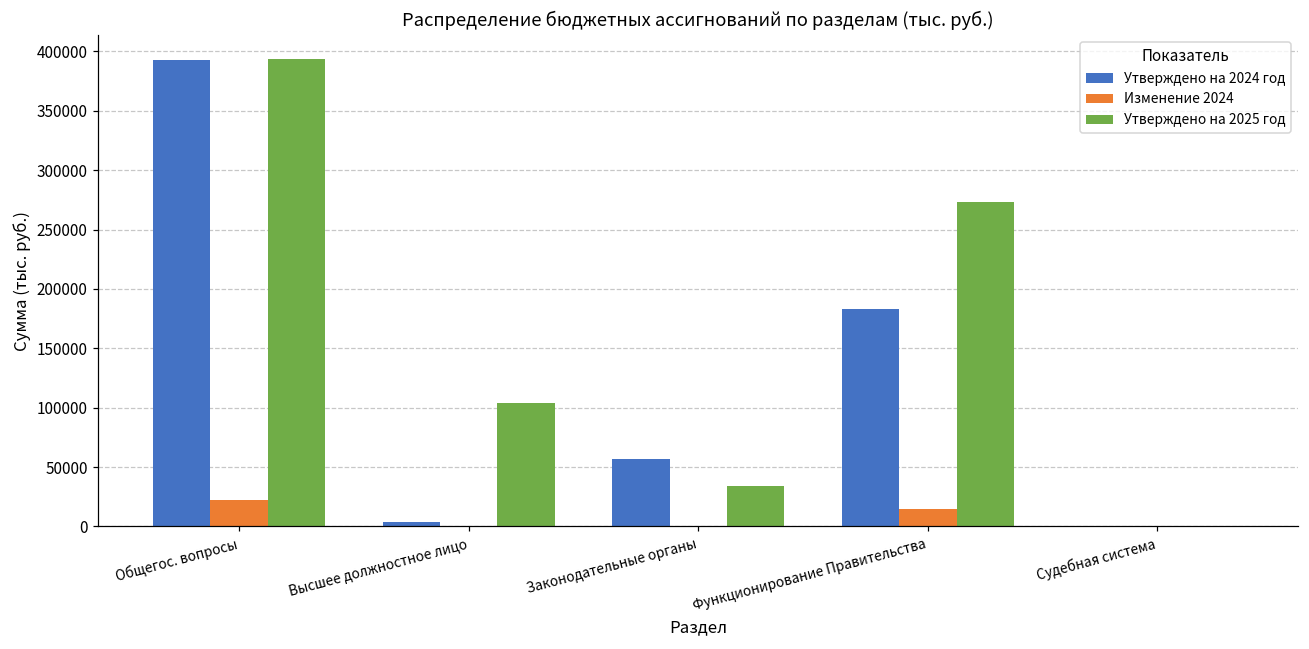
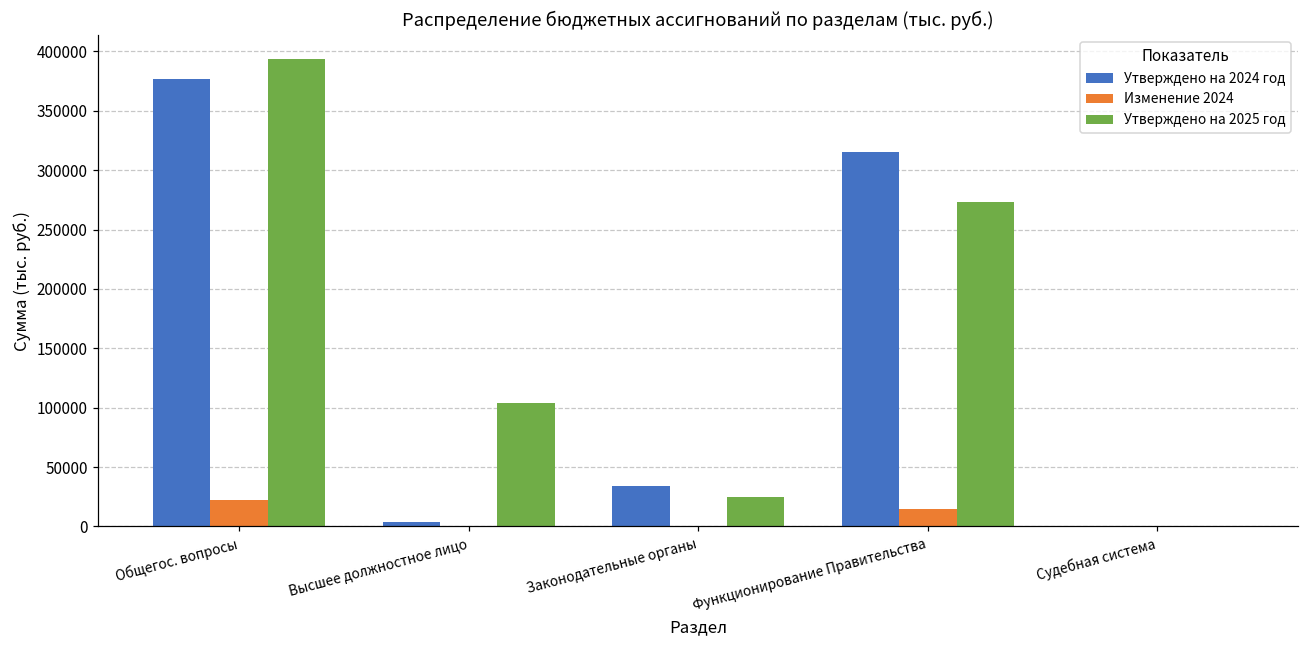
Утверждено на 2024 год, Общегос. вопросы: 393000 -> 377000
Утверждено на 2024 год, Законодательные органы: 57000 -> 34000
Утверждено на 2025 год, Законодательные органы: 34000 -> 25000
Утверждено на 2024 год, Функционирование Правительства: 183000 -> 315000
